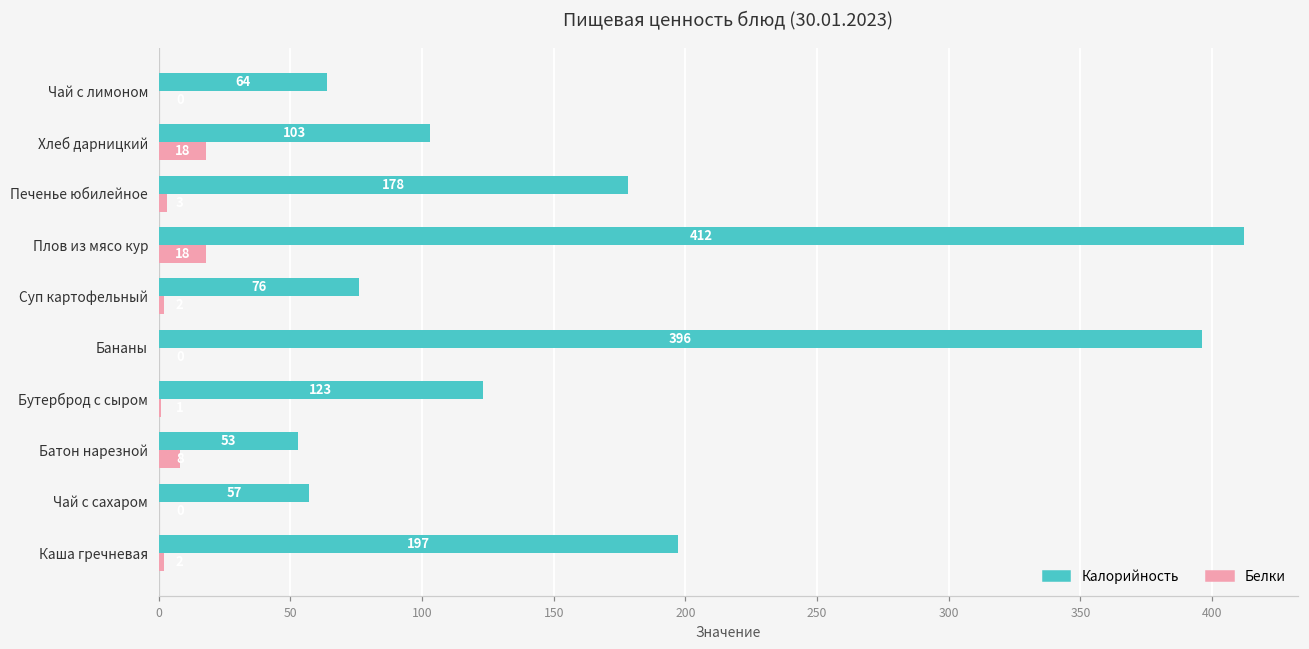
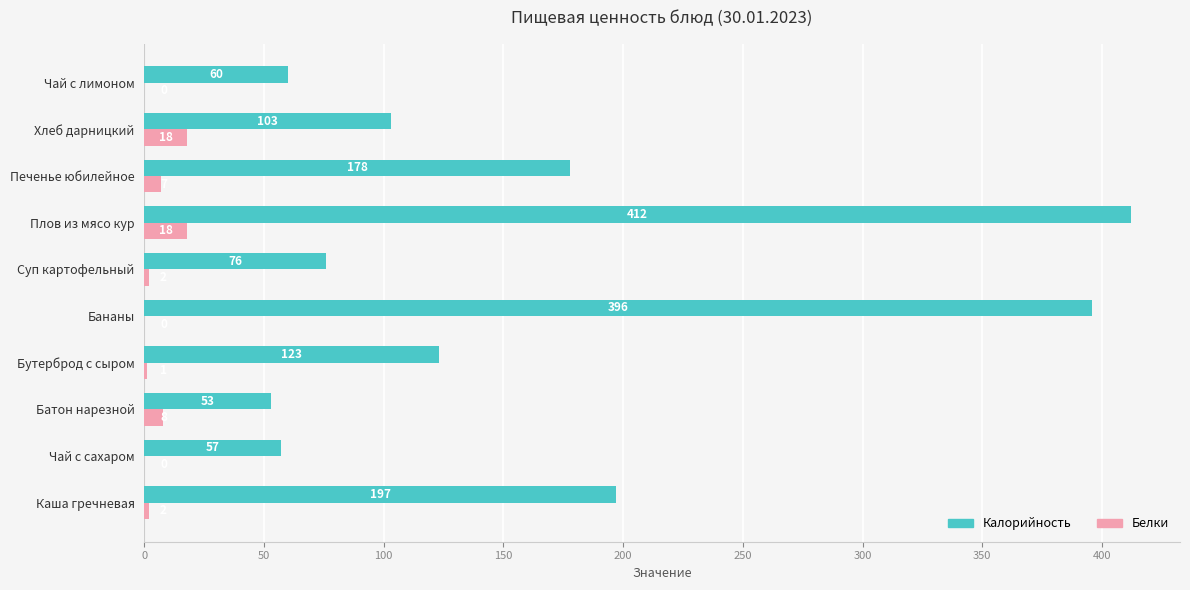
Калорийность, Чай с лимоном: 64 -> 60
Белки, Печенье юбилейное: 3 -> 7
